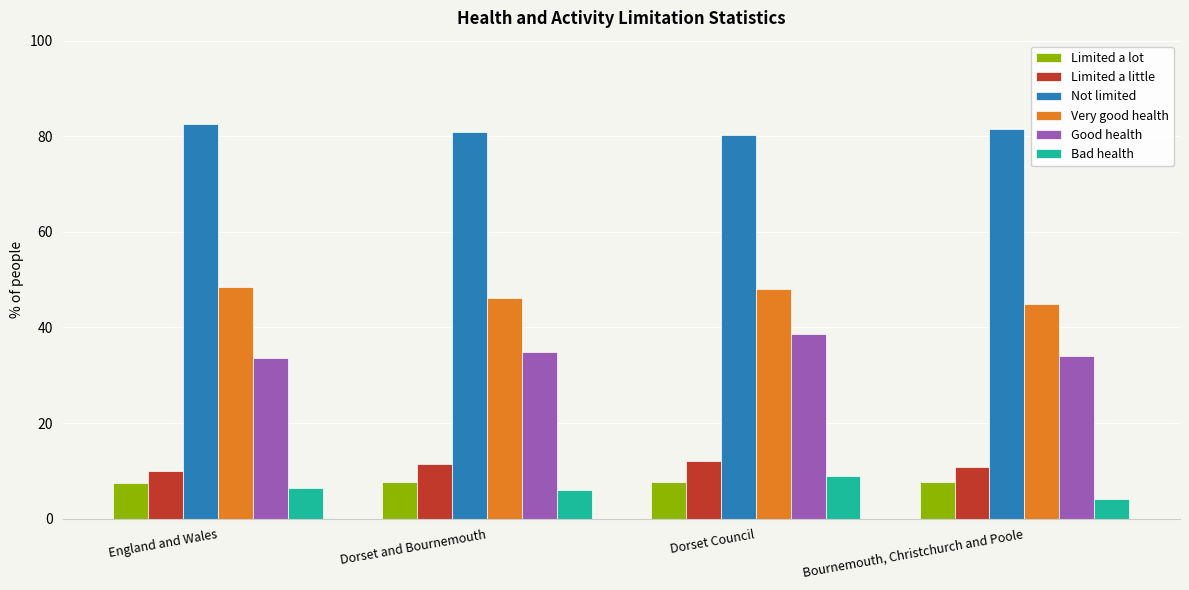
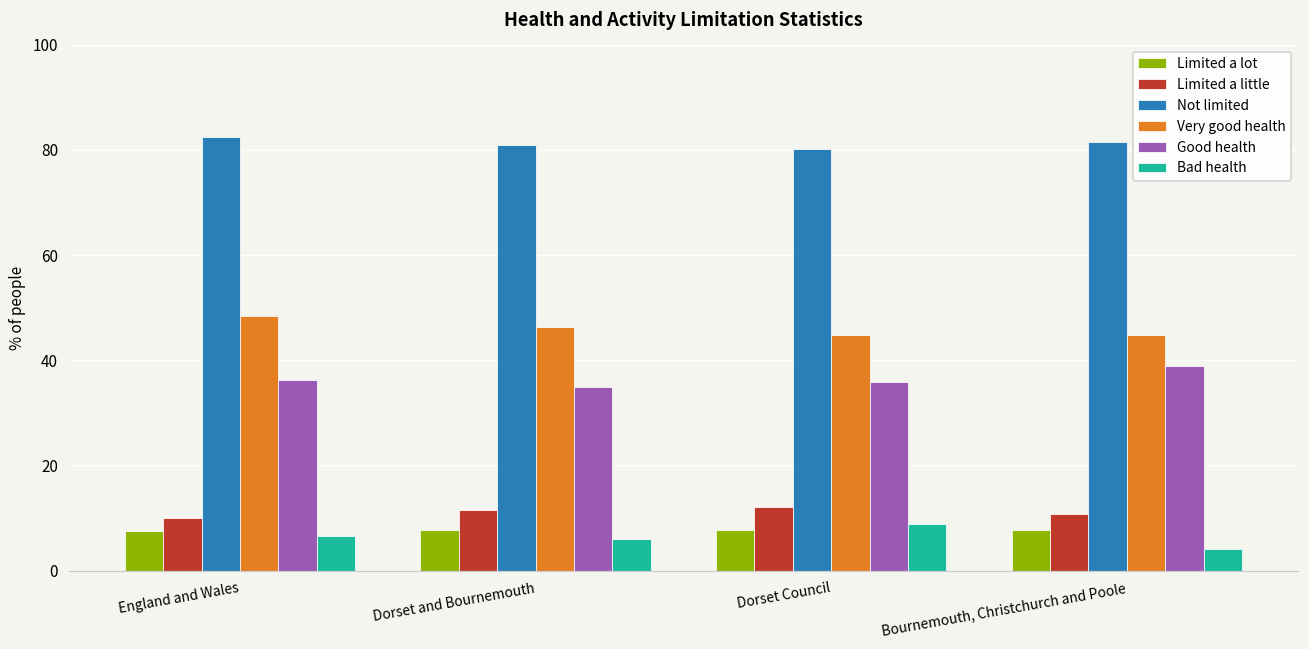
Good health, England and Wales: 34 -> 36
Very good health, Dorset Council: 48 -> 45
Good health, Dorset Council: 39 -> 36
Good health, Bournemouth, Christchurch and Poole: 34 -> 39
